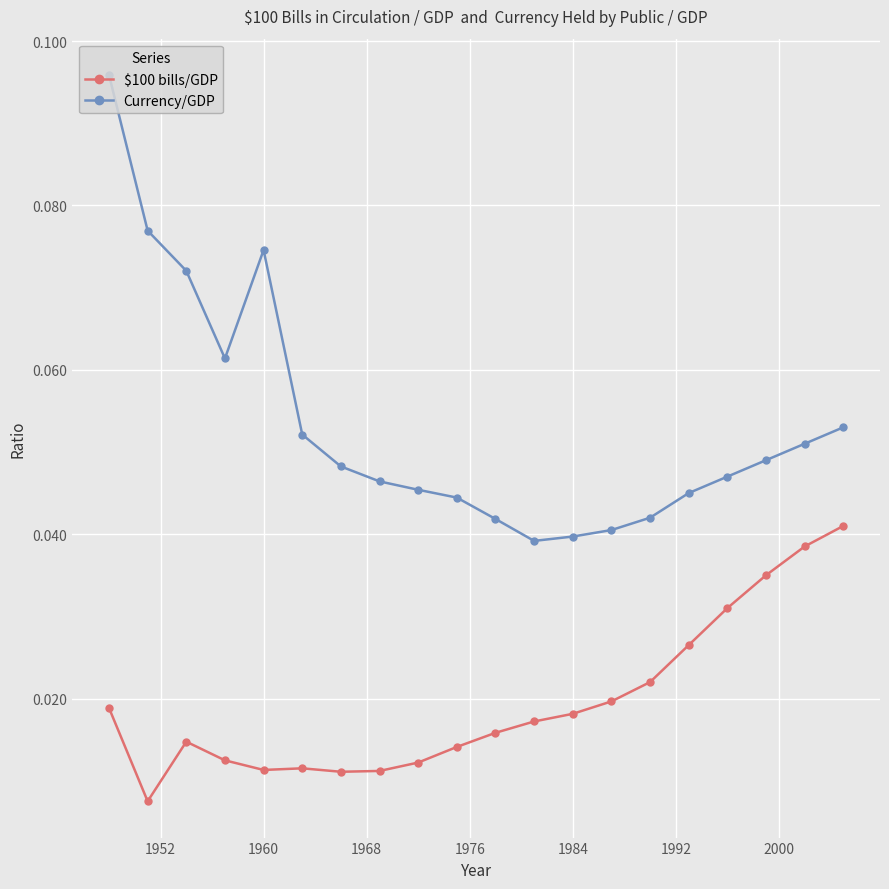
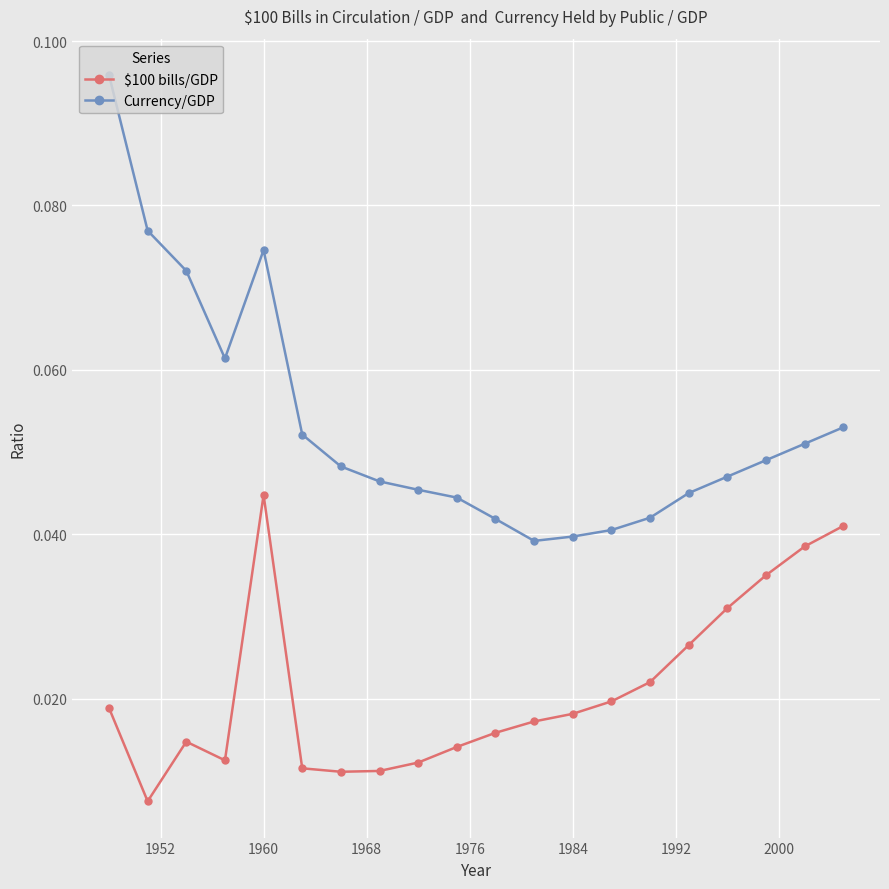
$100 bills/GDP, 1960: 0.011 -> 0.045
